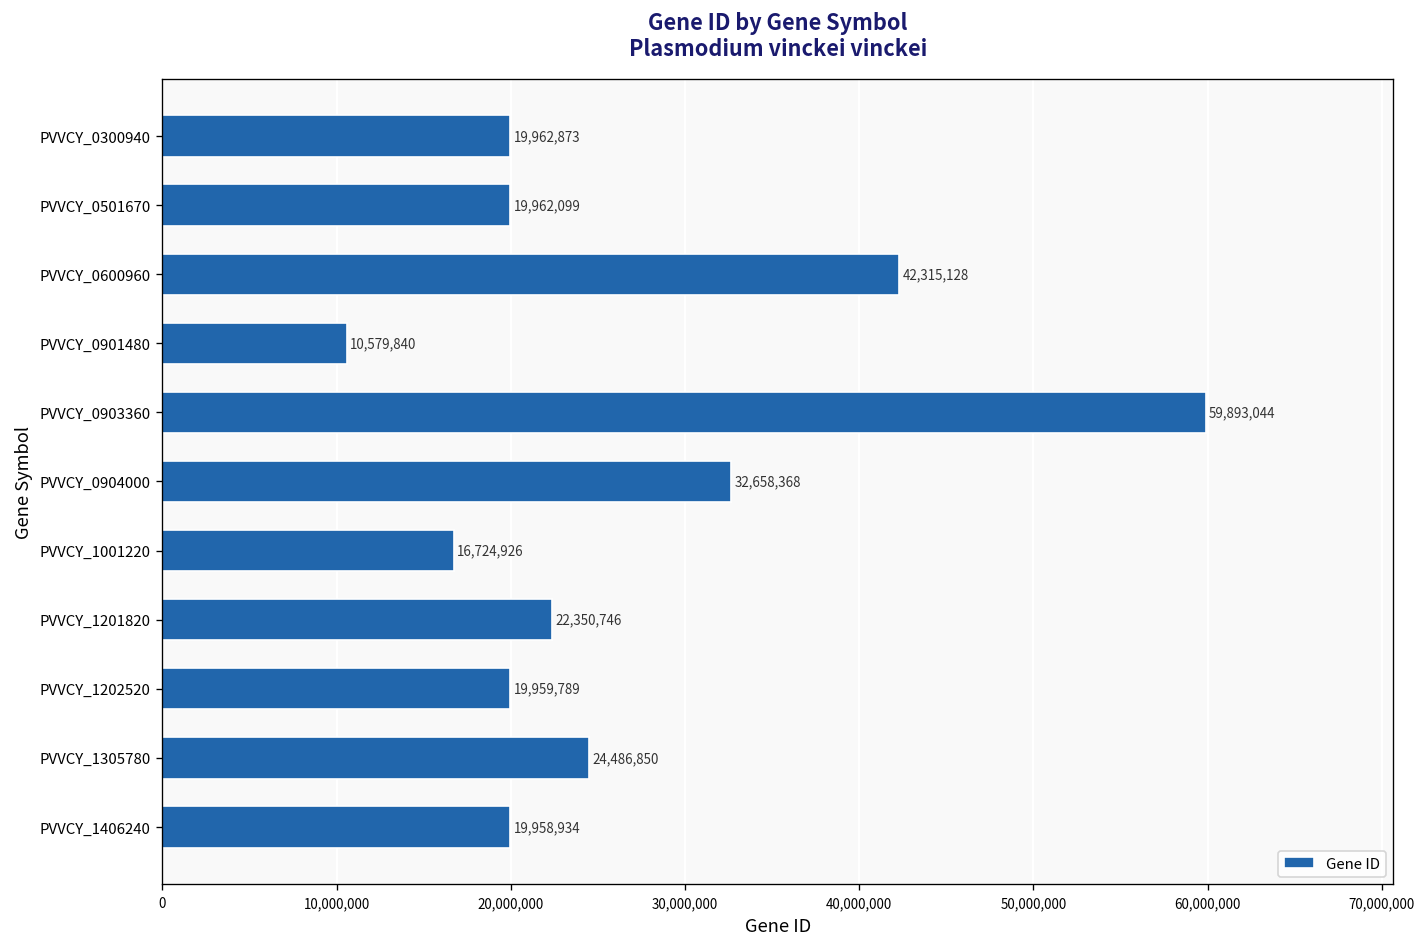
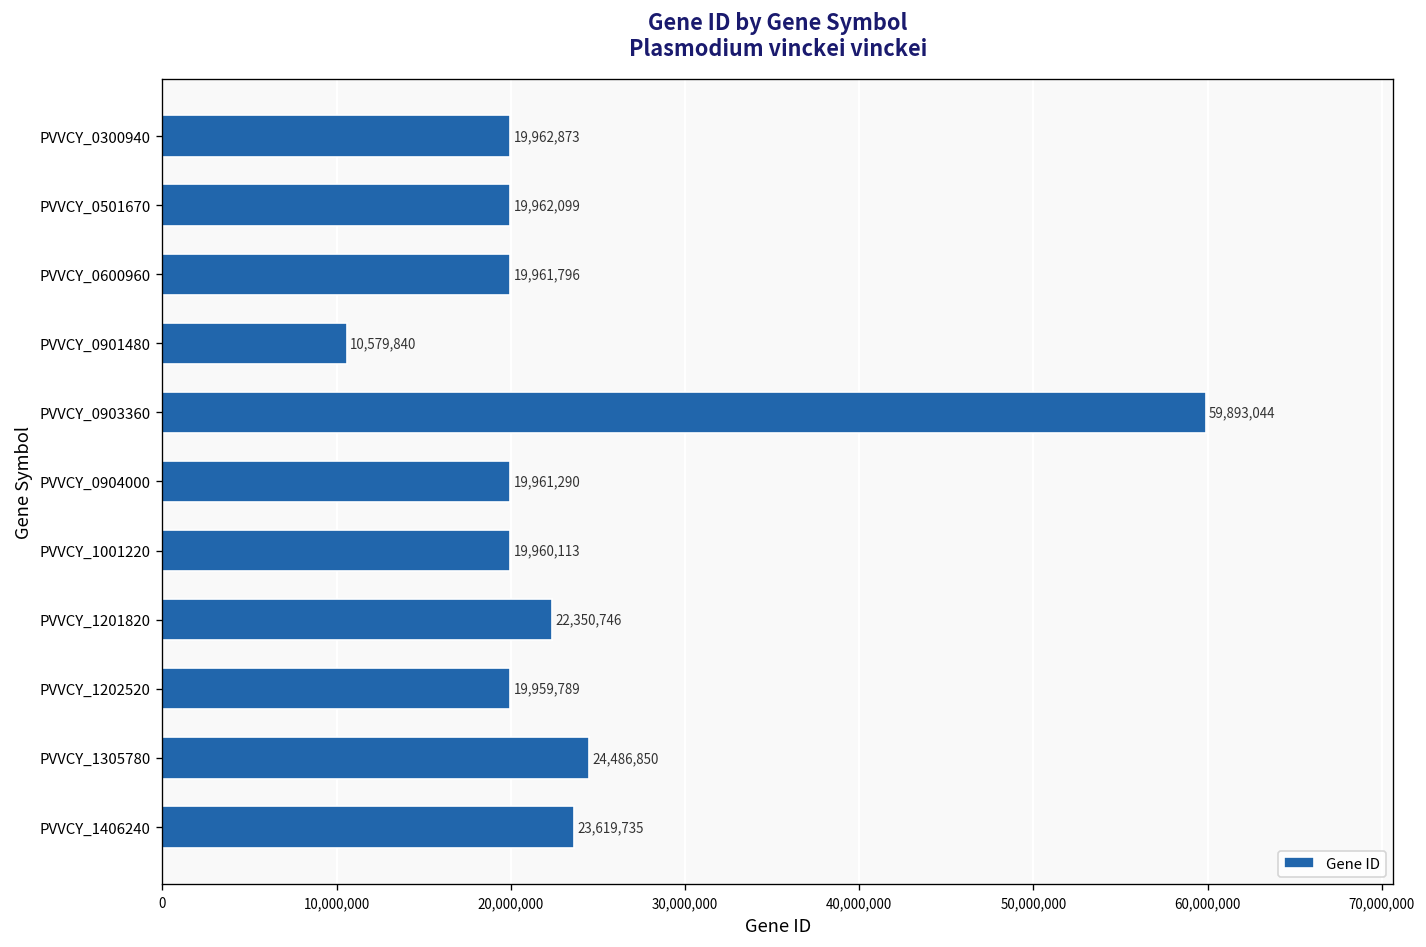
PVVCY_0600960: 42,315,128 -> 19,961,796
PVVCY_0904000: 32,658,368 -> 19,961,290
PVVCY_1001220: 16,724,926 -> 19,960,113
PVVCY_1406240: 19,958,934 -> 23,619,735
